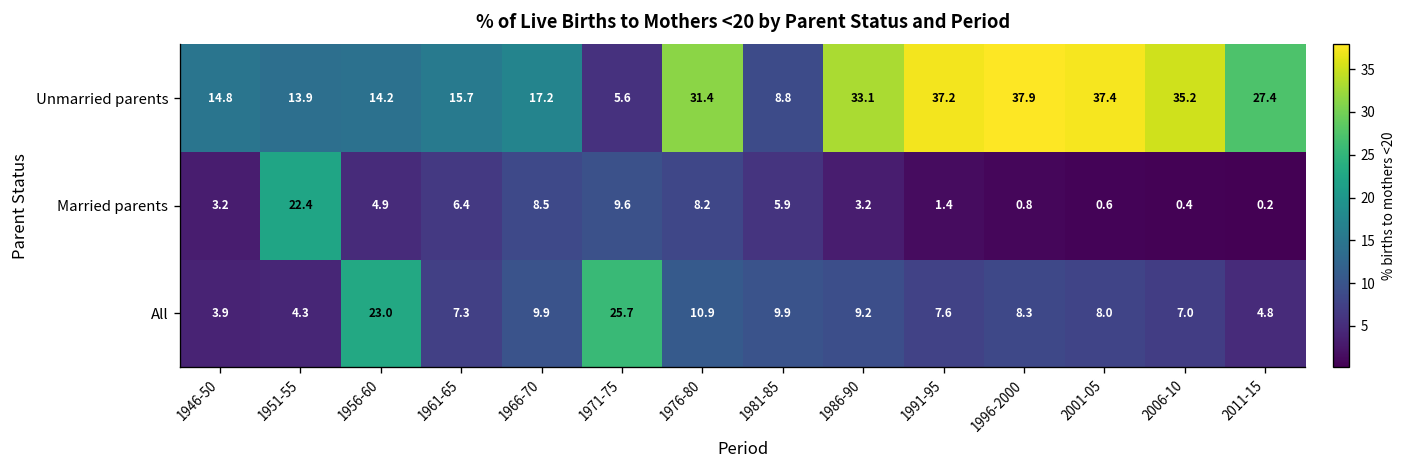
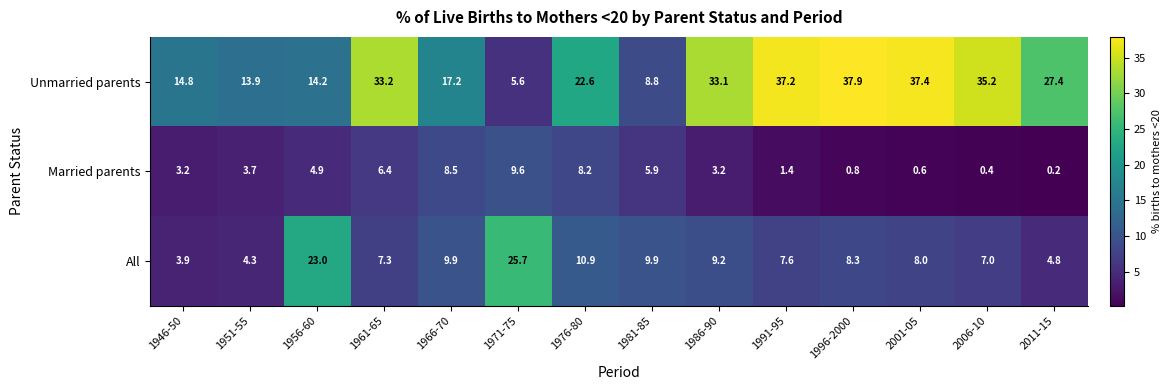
Unmarried parents, 1961-65: 15.7 -> 33.2
Unmarried parents, 1976-80: 31.4 -> 22.6
Married parents, 1951-55: 22.4 -> 3.7
